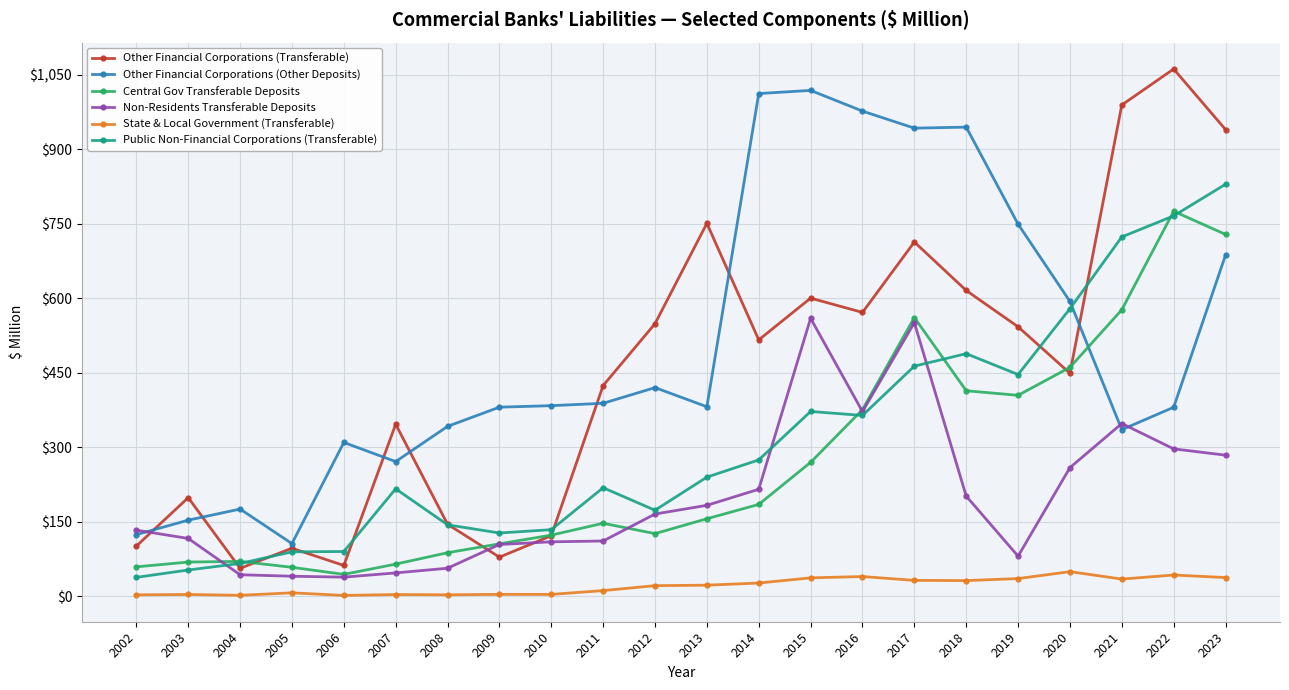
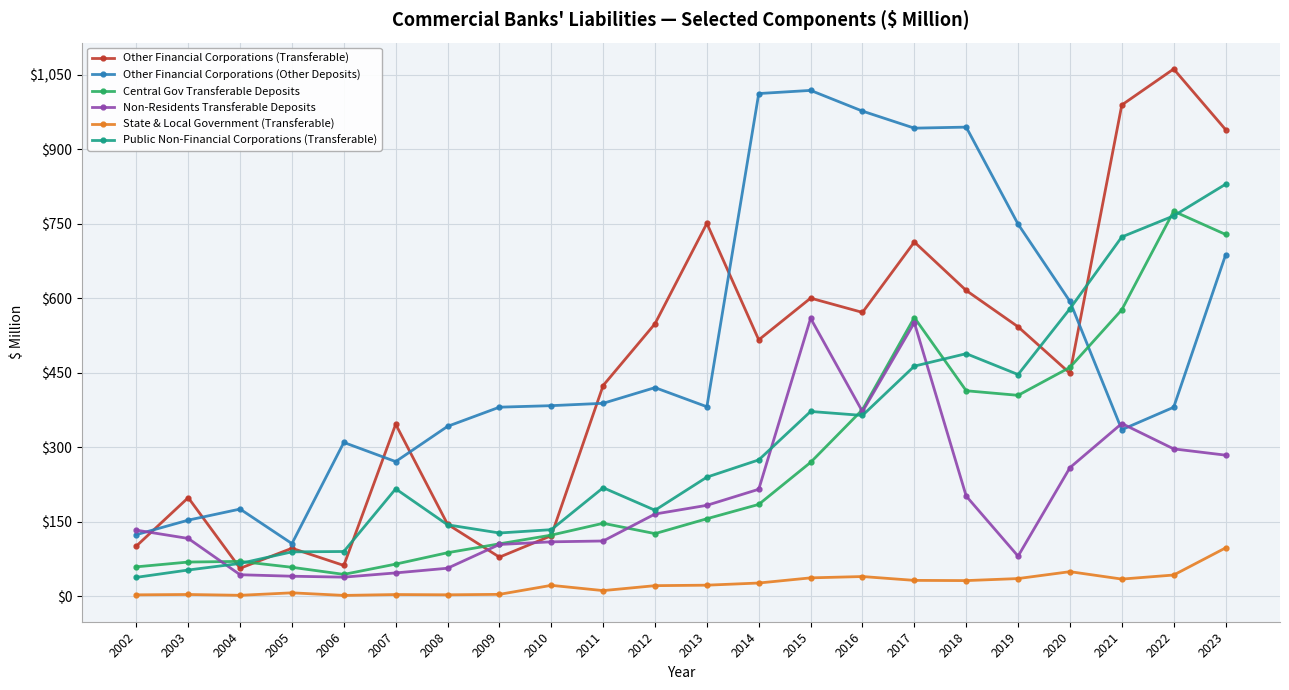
State & Local Government (Transferable), 2010: $0 -> $20
State & Local Government (Transferable), 2023: $40 -> $100
